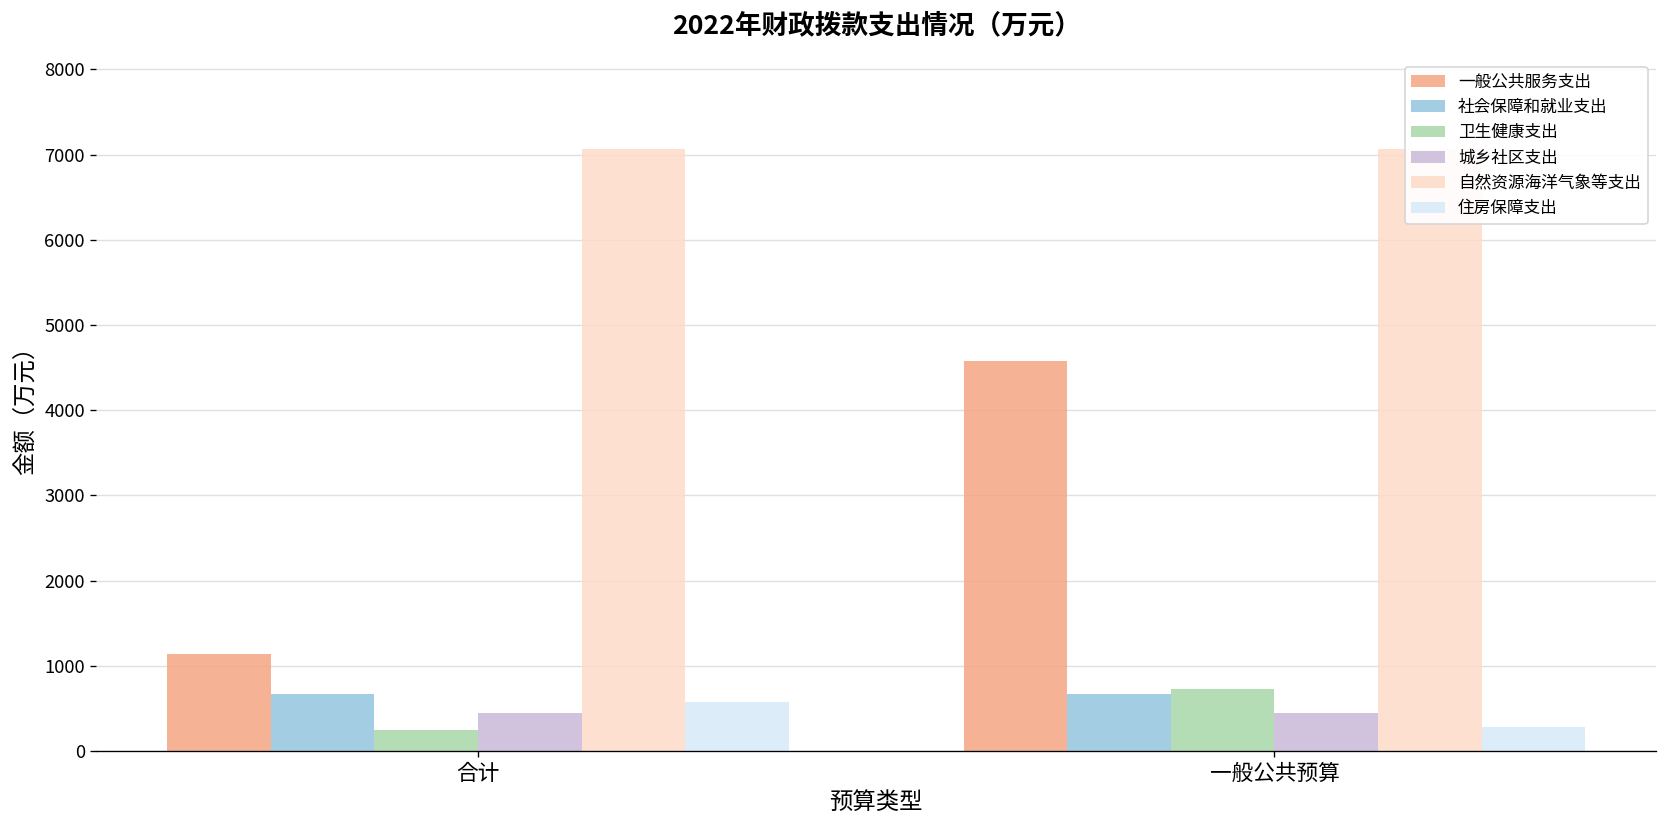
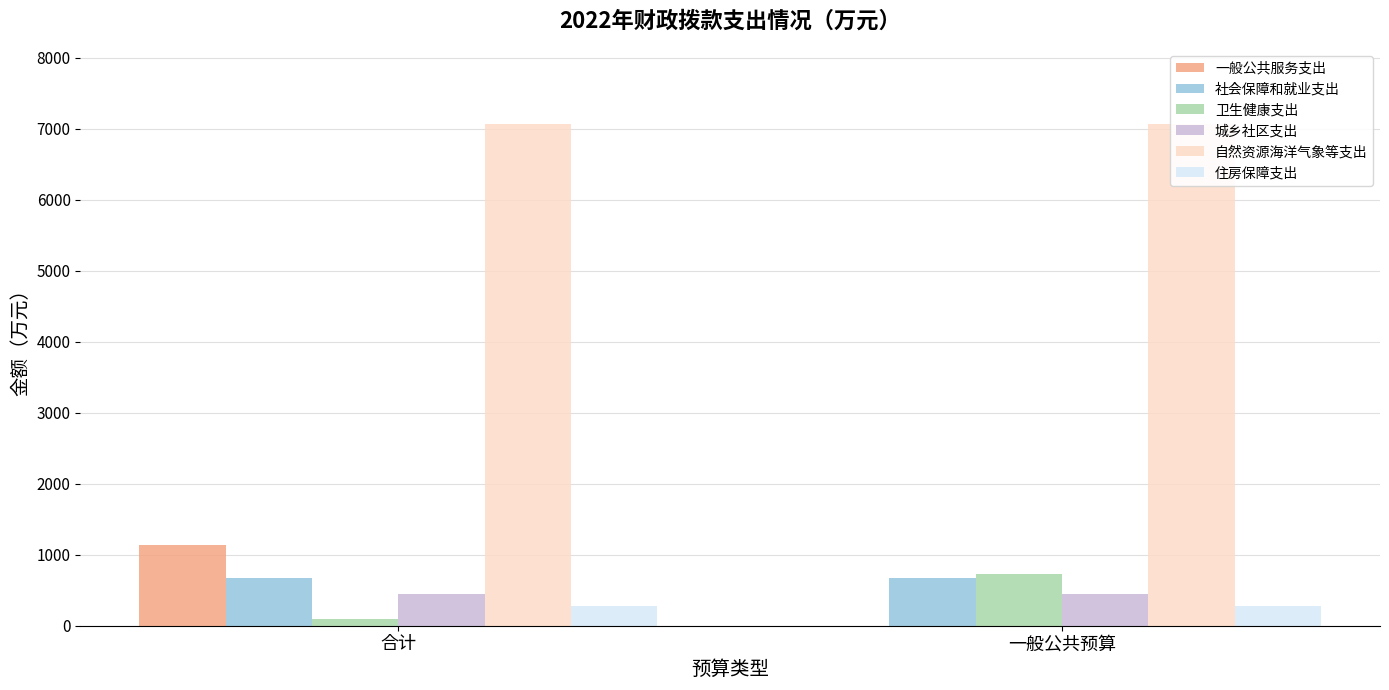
卫生健康支出, 合计: 200 -> 100
住房保障支出, 合计: 600 -> 300
一般公共服务支出, 一般公共预算: 4600 -> 0
